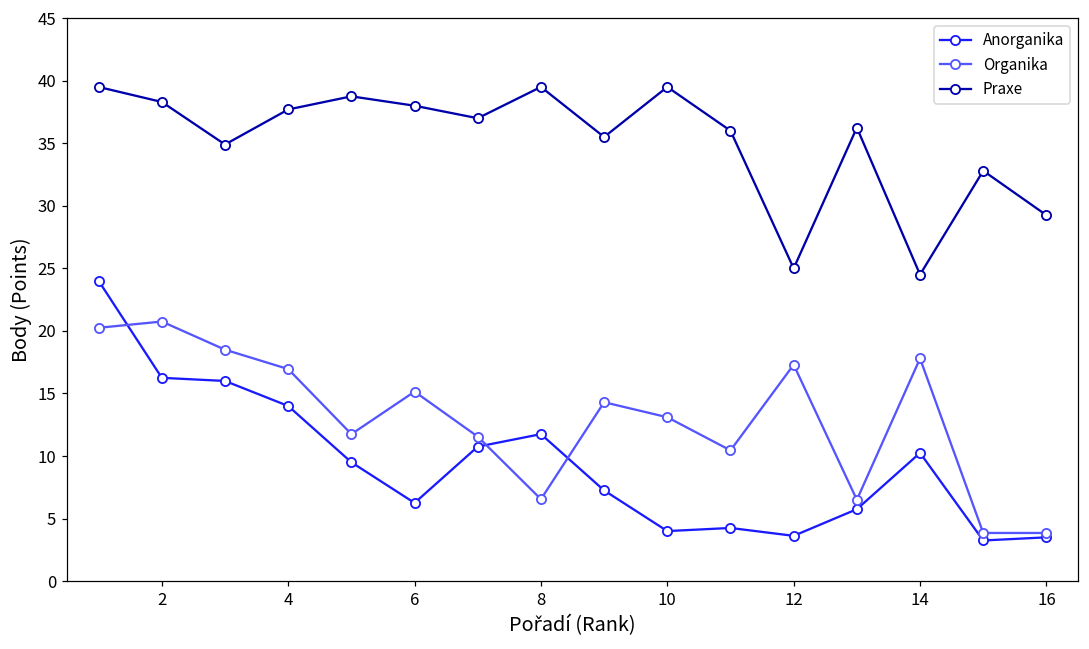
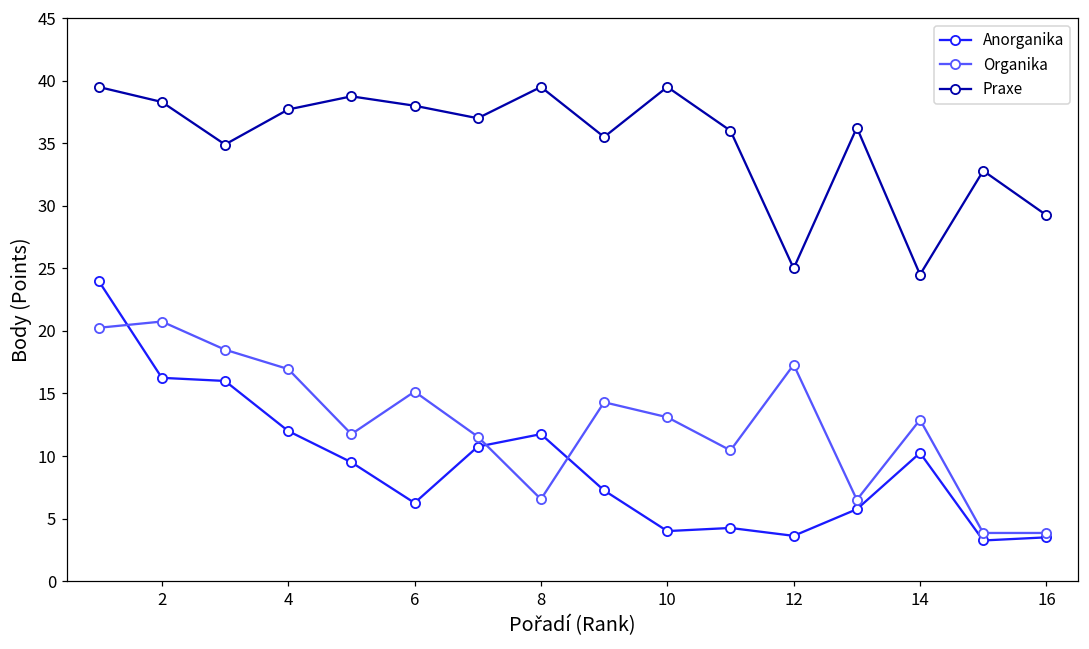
Anorganika, 4: 14 -> 12
Organika, 14: 17.8 -> 12.9
